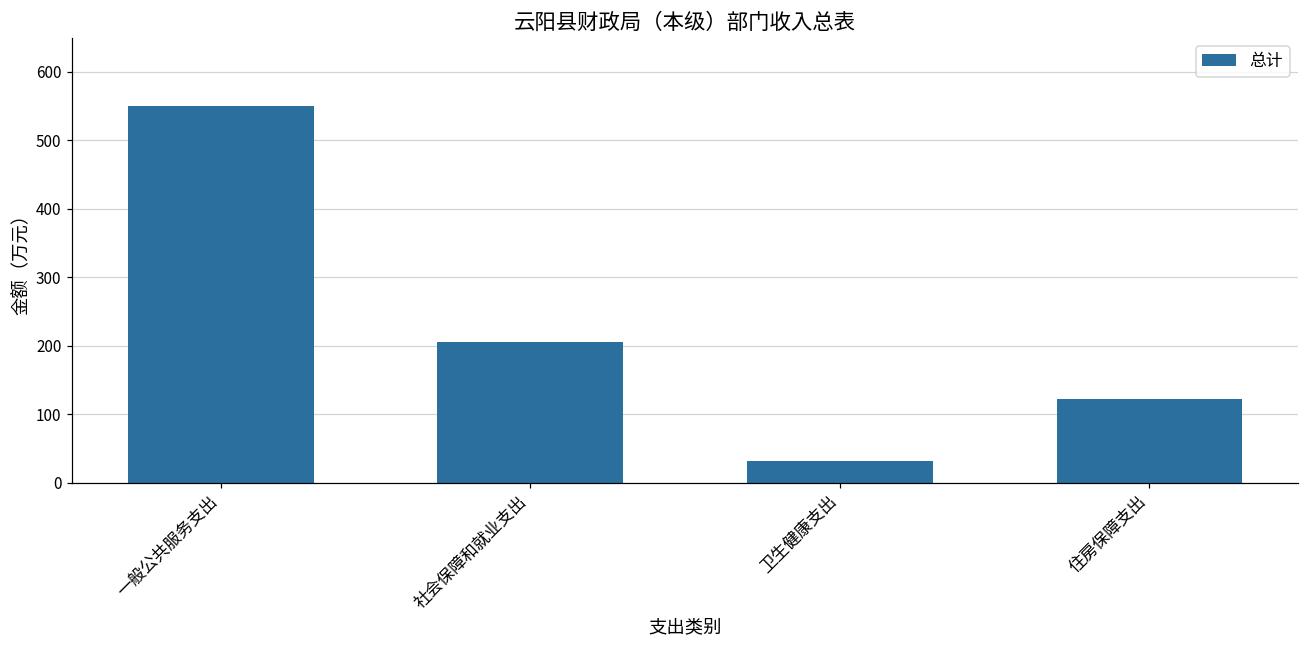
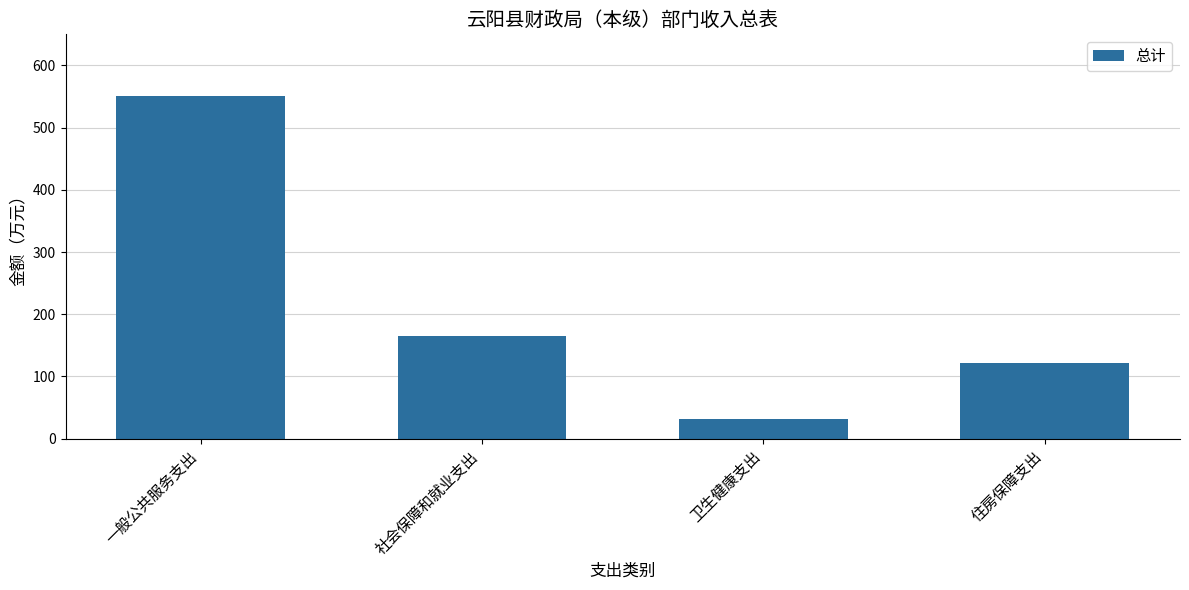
社会保障和就业支出: 210 -> 170
